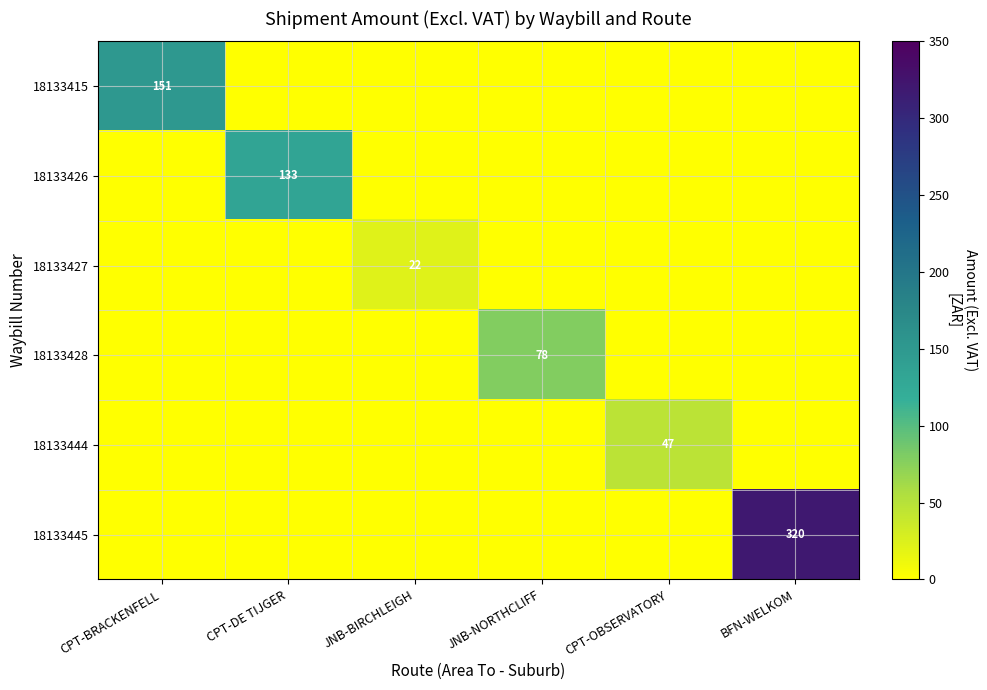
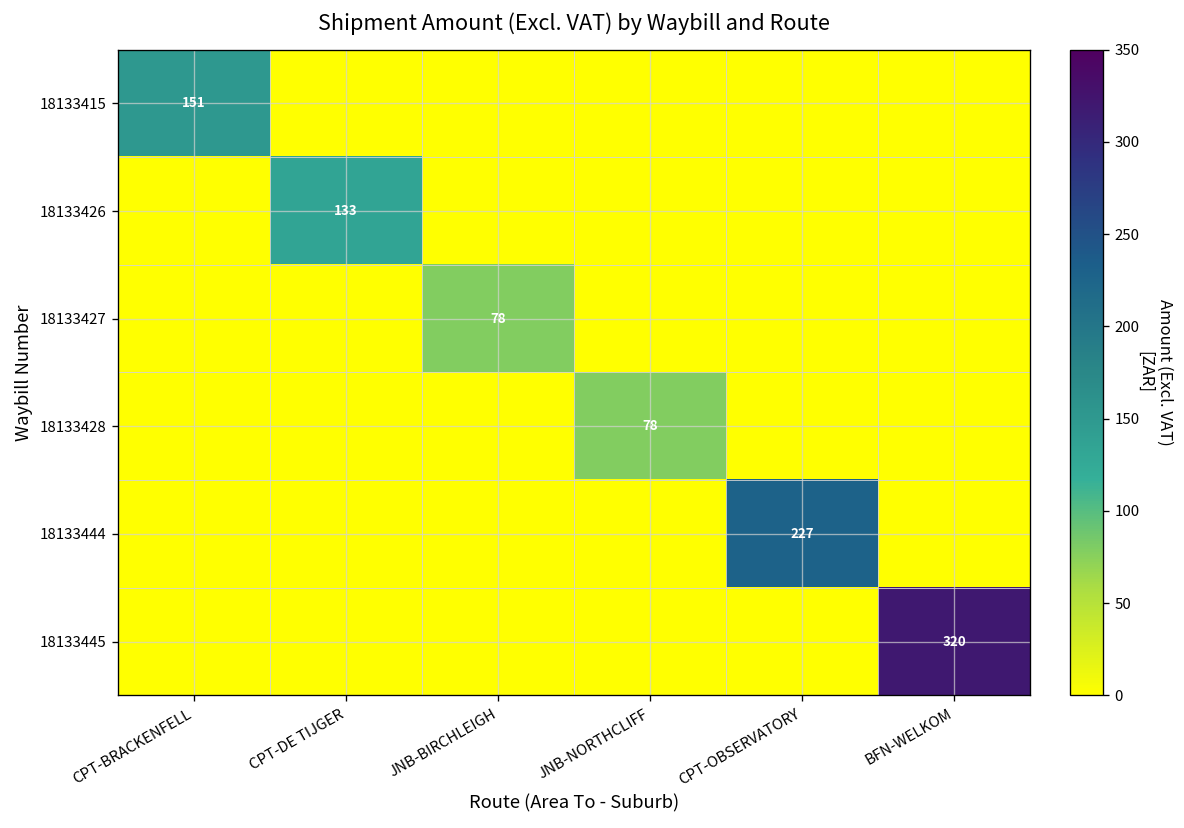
18133427, JNB-BIRCHLEIGH: 22 -> 78
18133444, CPT-OBSERVATORY: 47 -> 227
